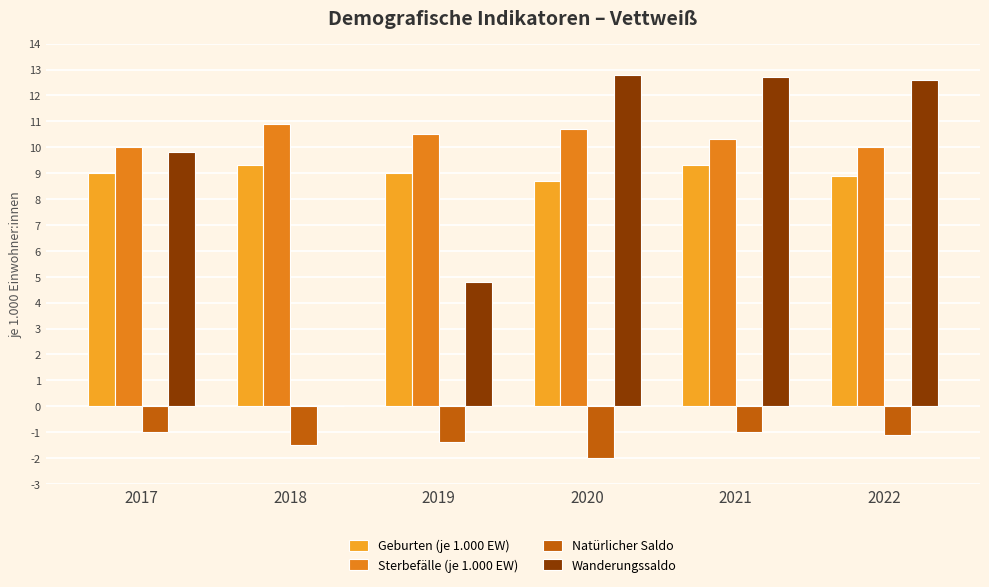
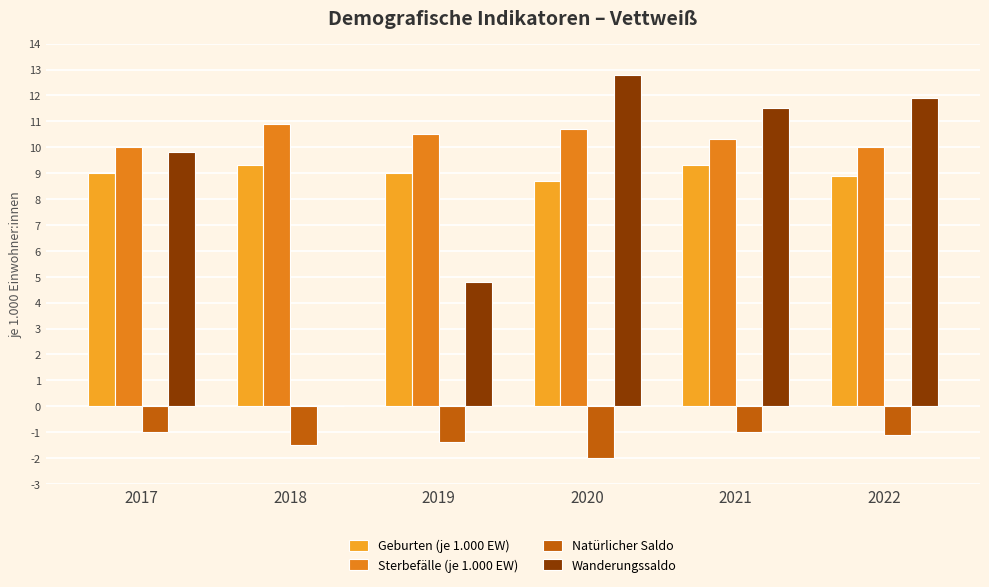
Wanderungssaldo, 2021: 12.7 -> 11.5
Wanderungssaldo, 2022: 12.6 -> 11.9
